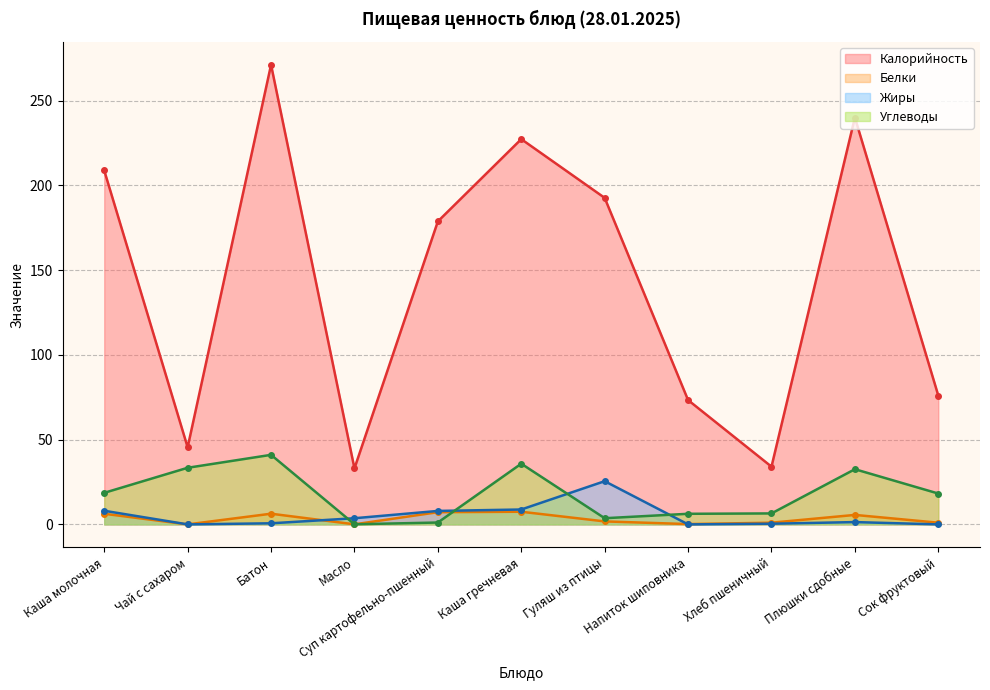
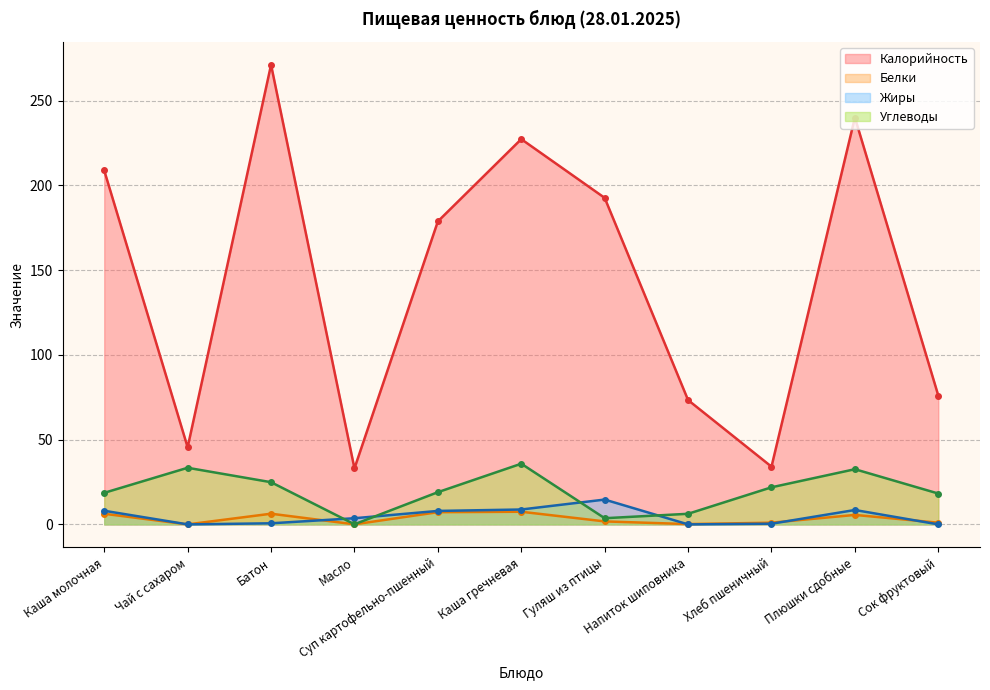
Углеводы, Батон: 41 -> 25
Углеводы, Суп картофельно-пшенный: 1 -> 19
Жиры, Гуляш из птицы: 25 -> 15
Углеводы, Хлеб пшеничный: 6 -> 22
Жиры, Плюшки сдобные: 1 -> 8
